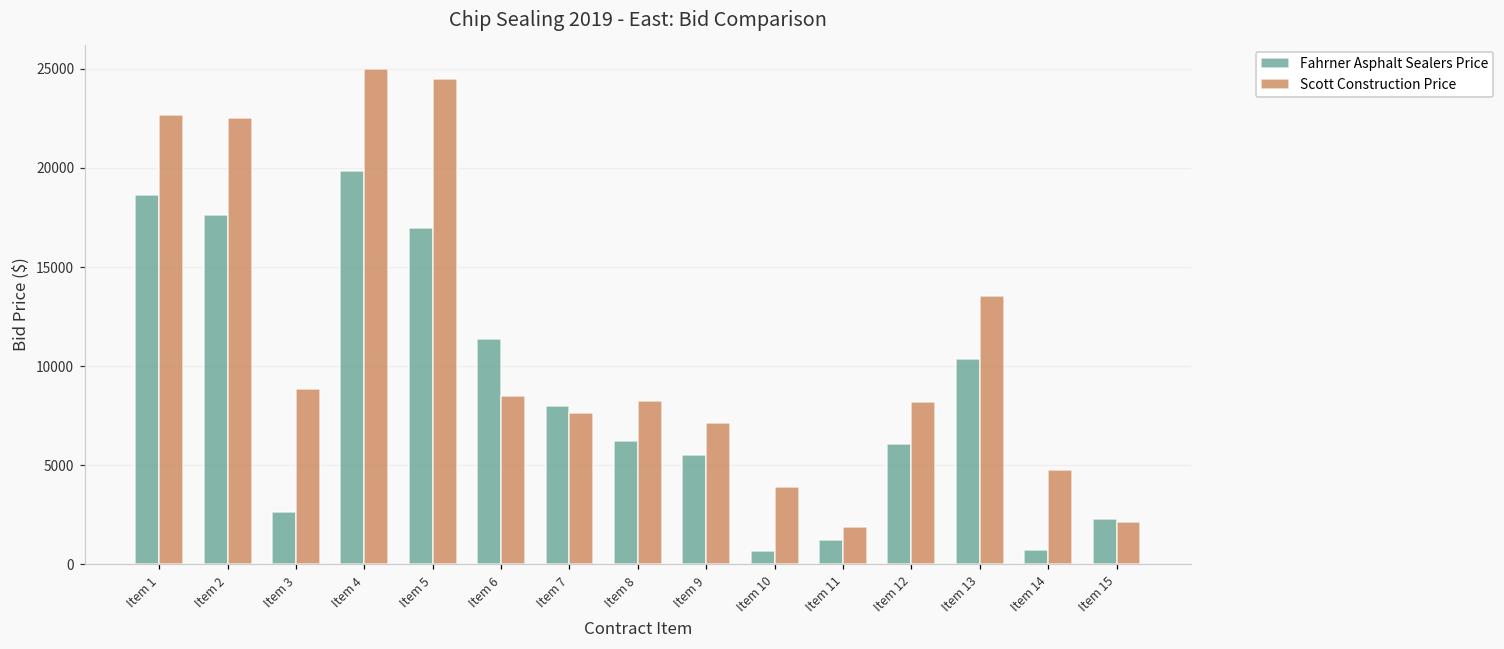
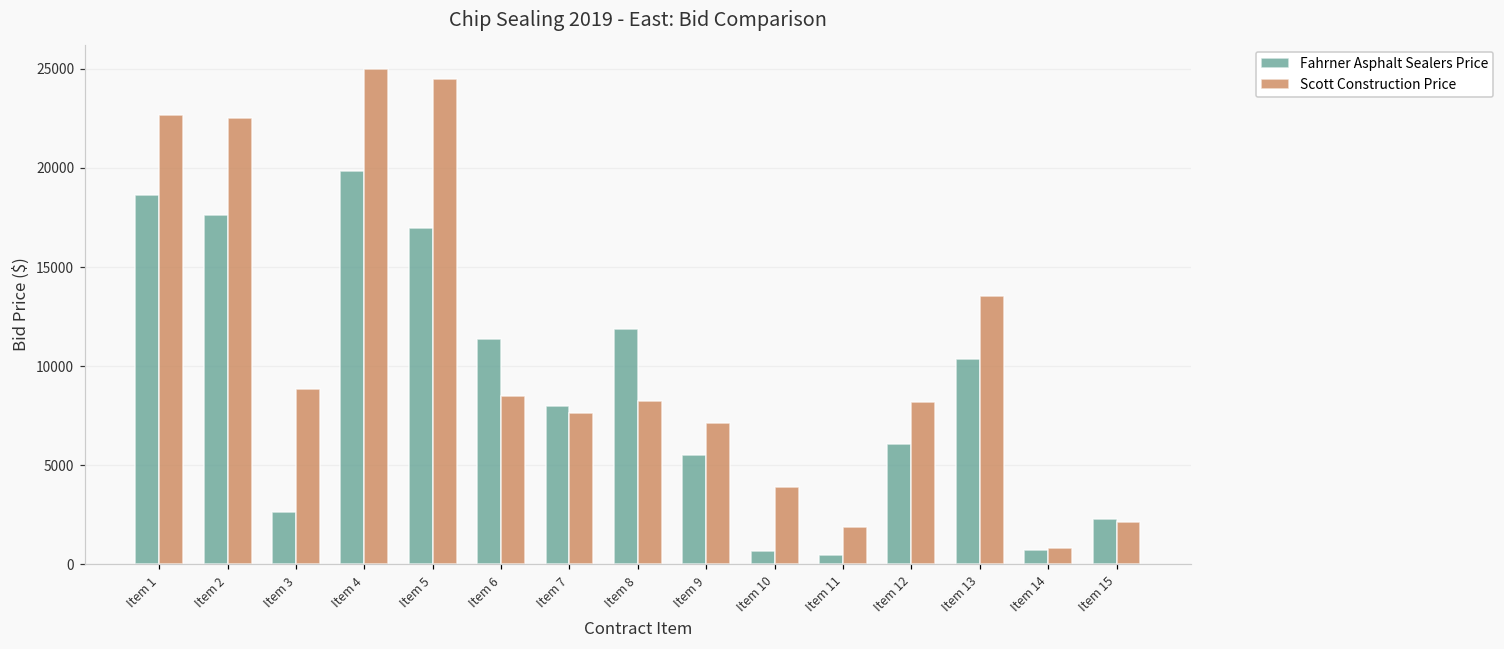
Fahrner Asphalt Sealers Price, Item 8: 6200 -> 11900
Fahrner Asphalt Sealers Price, Item 11: 1200 -> 500
Scott Construction Price, Item 14: 4800 -> 800
